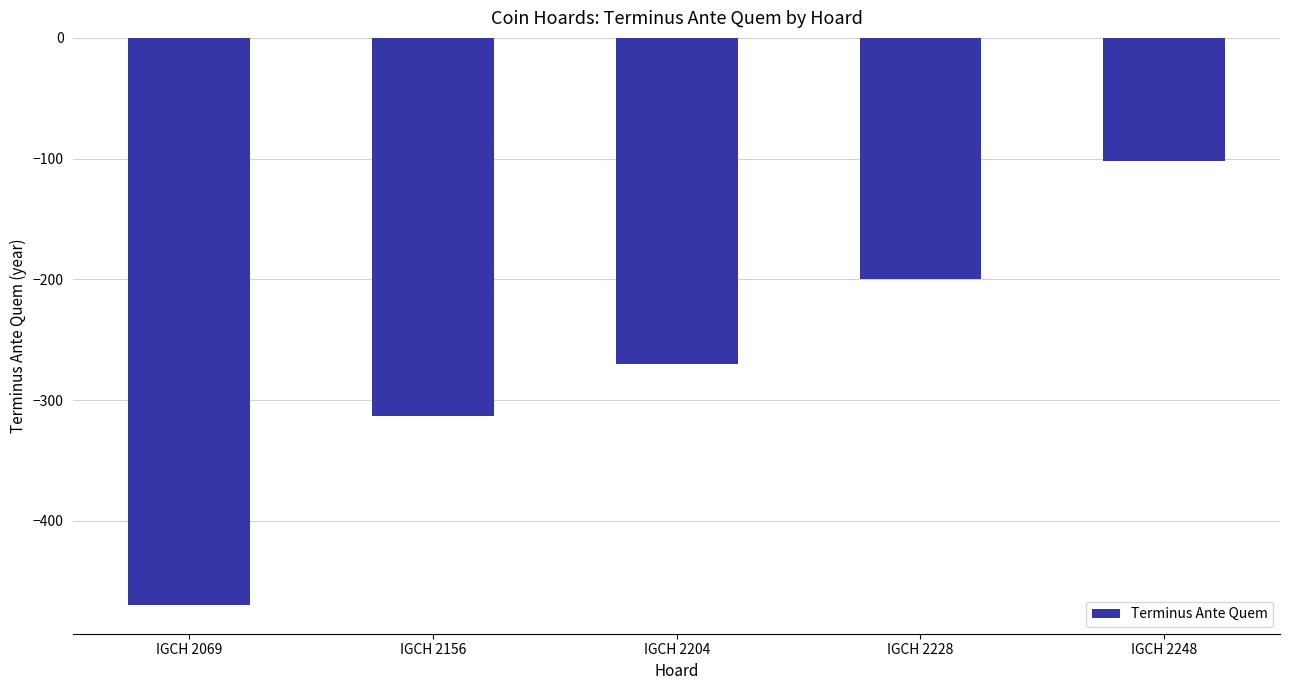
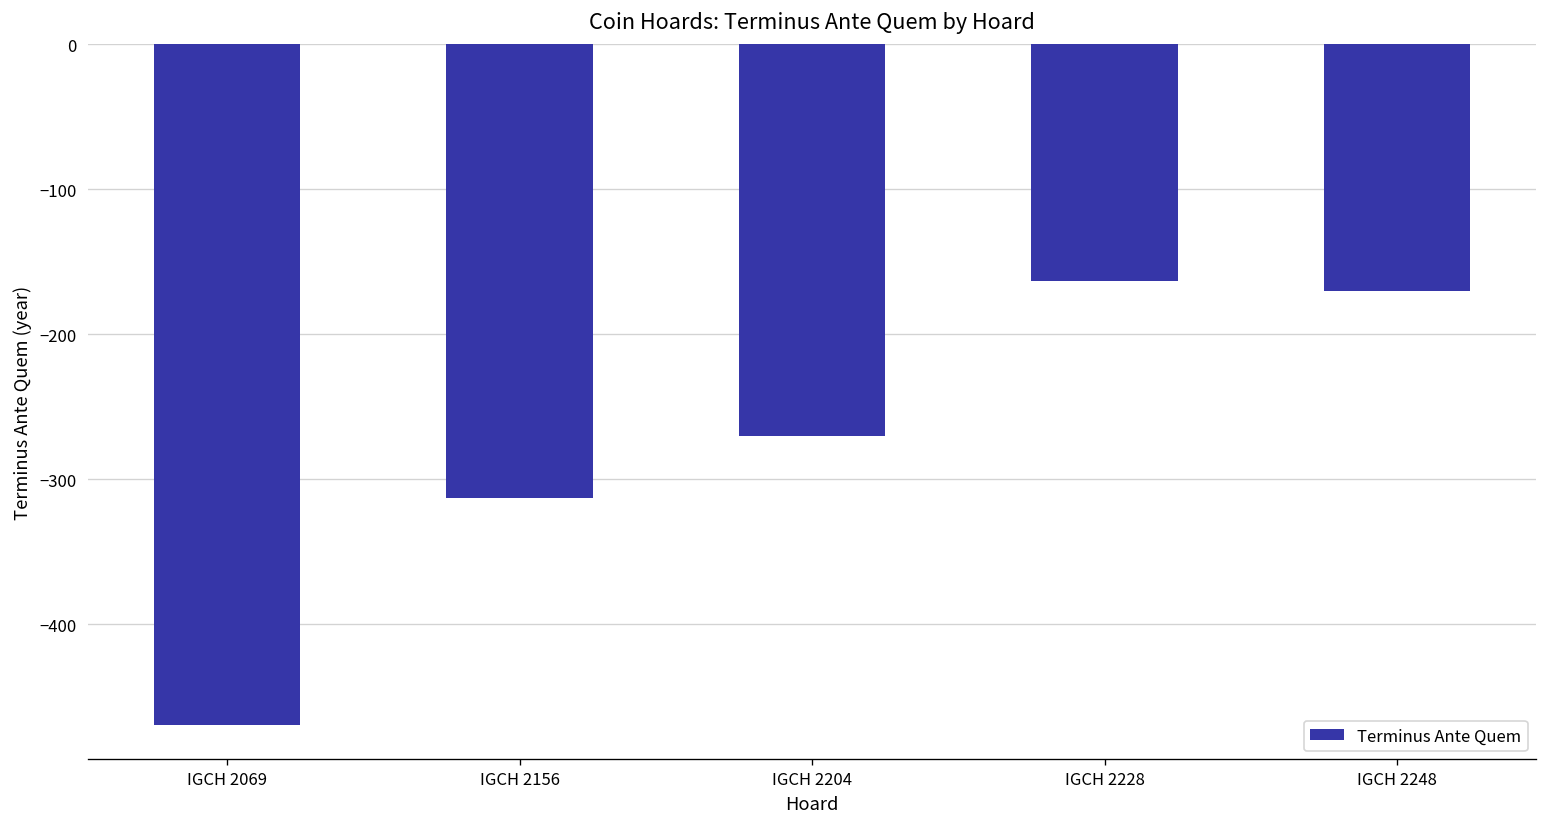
IGCH 2228: -200 -> -163
IGCH 2248: -102 -> -170
